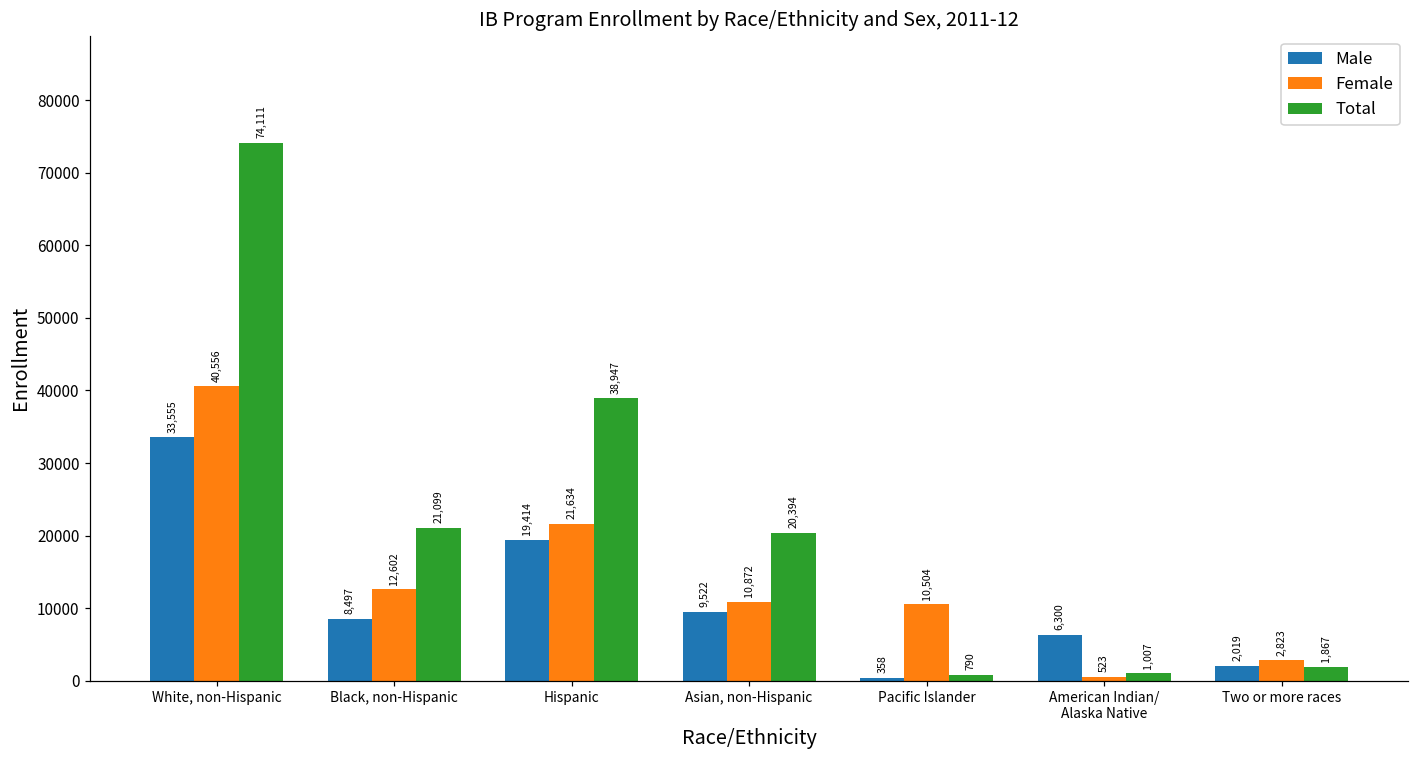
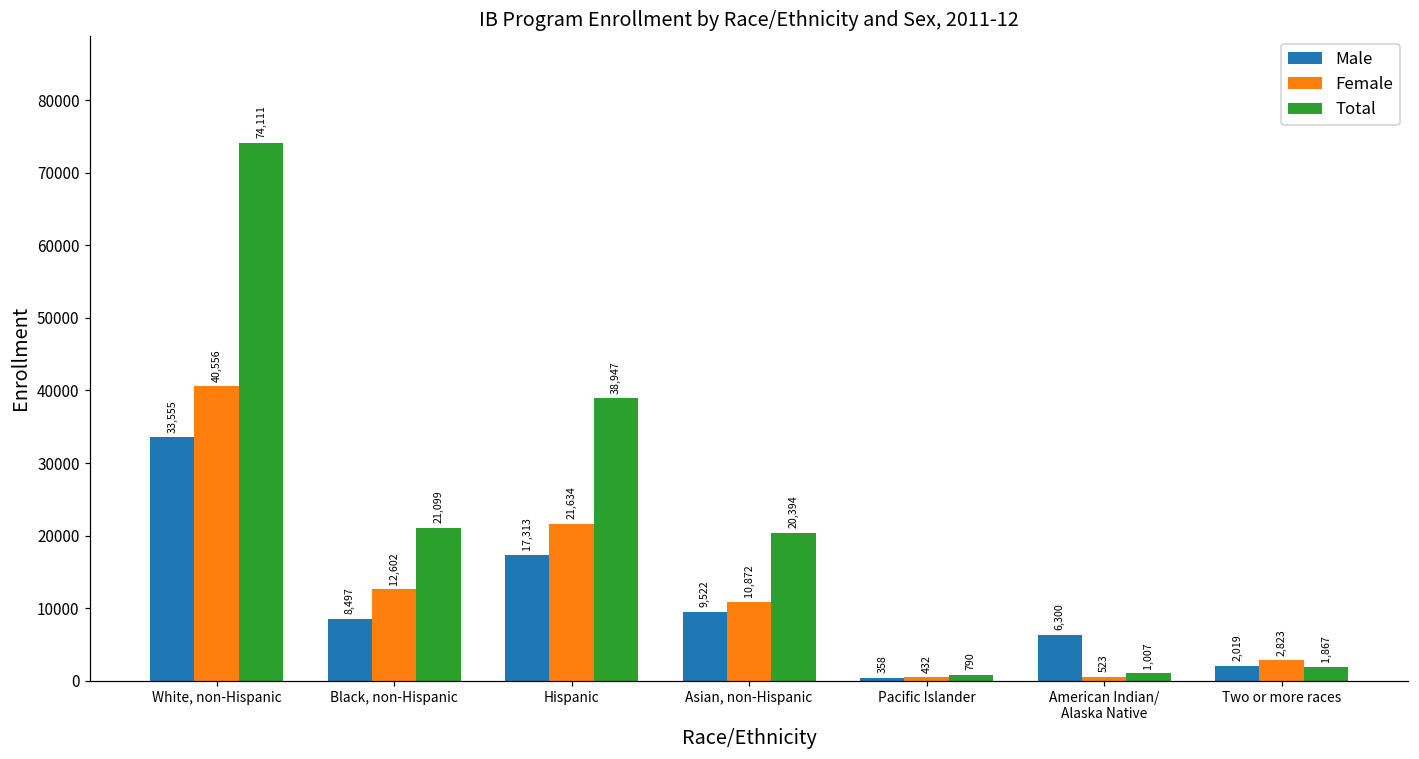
Male, Hispanic: 19,414 -> 17,313
Female, Pacific Islander: 10,504 -> 432
